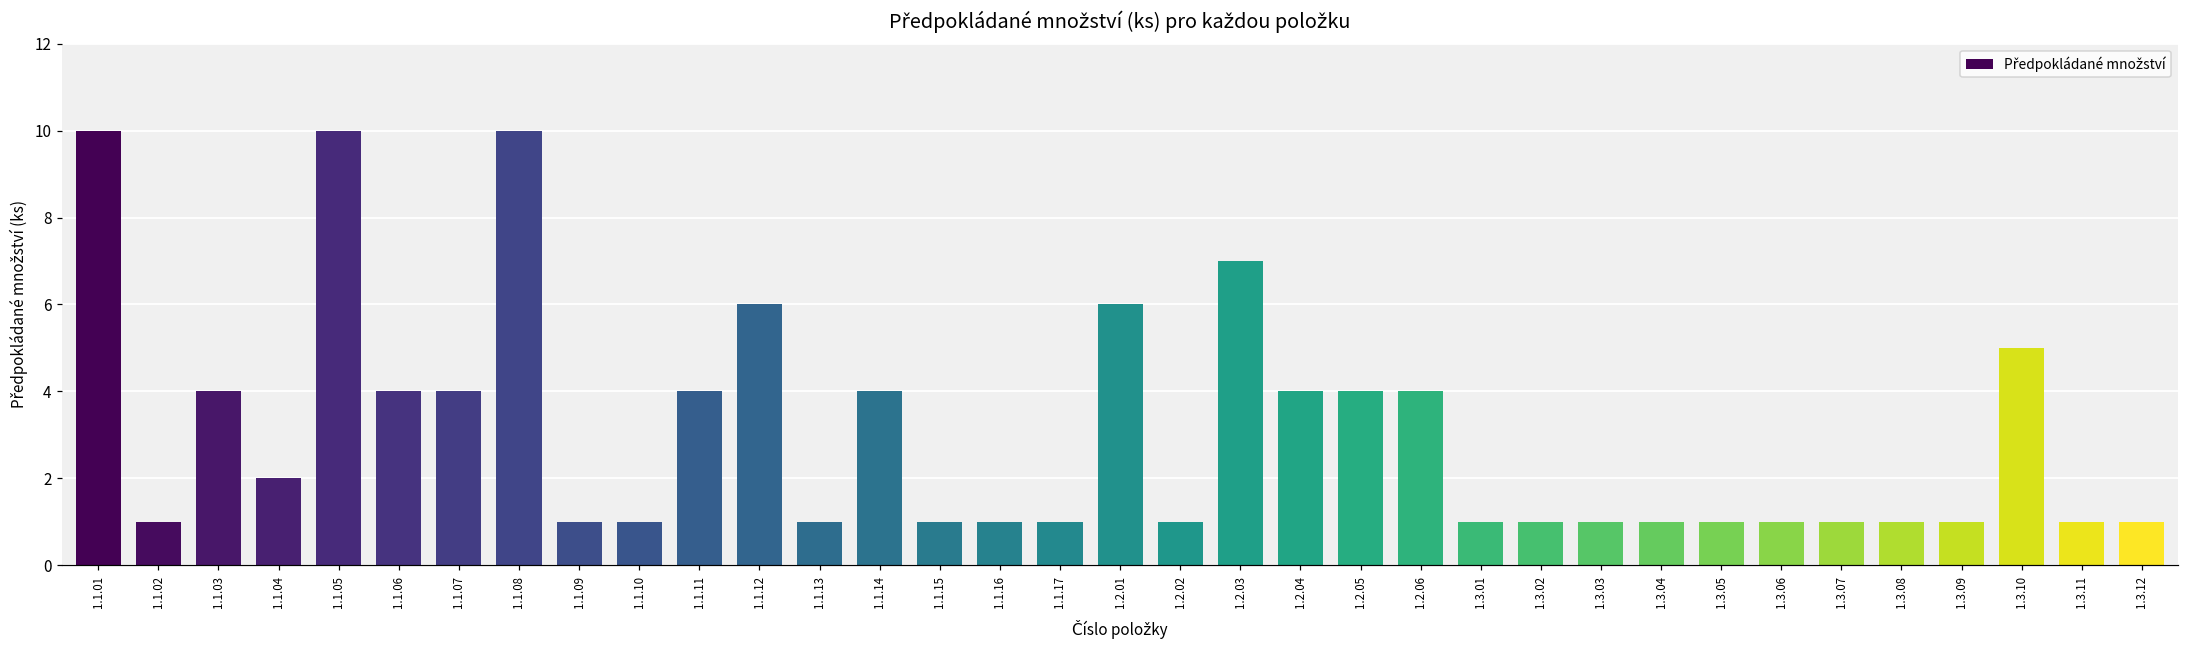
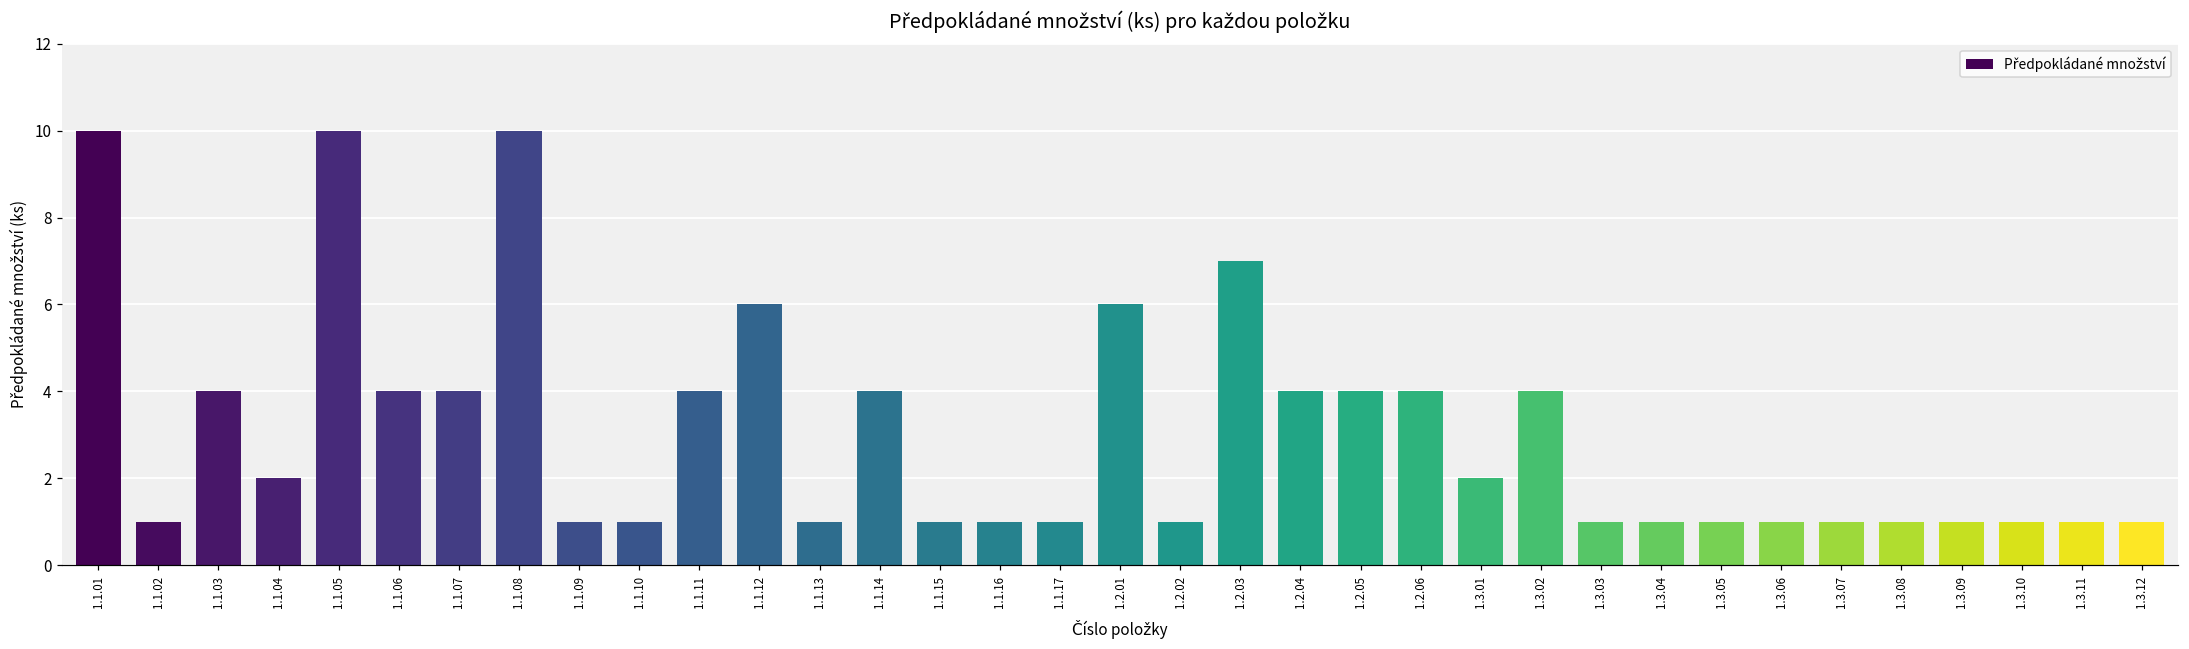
1.3.01: 1 -> 2
1.3.02: 1 -> 4
1.3.10: 5 -> 1
